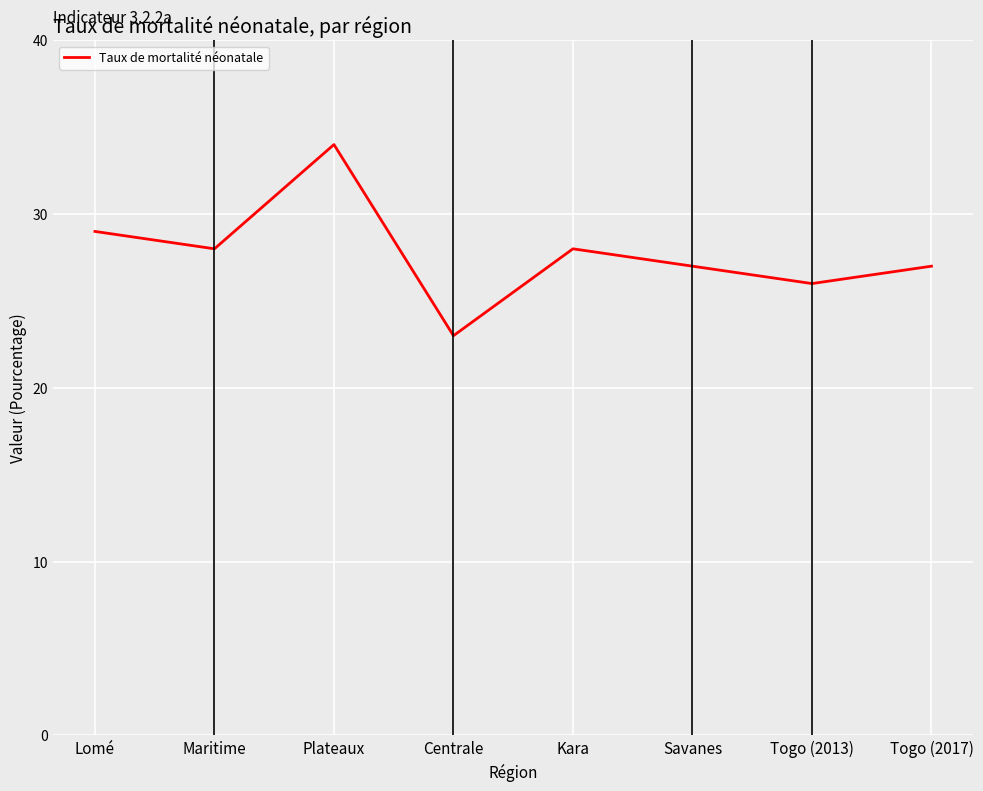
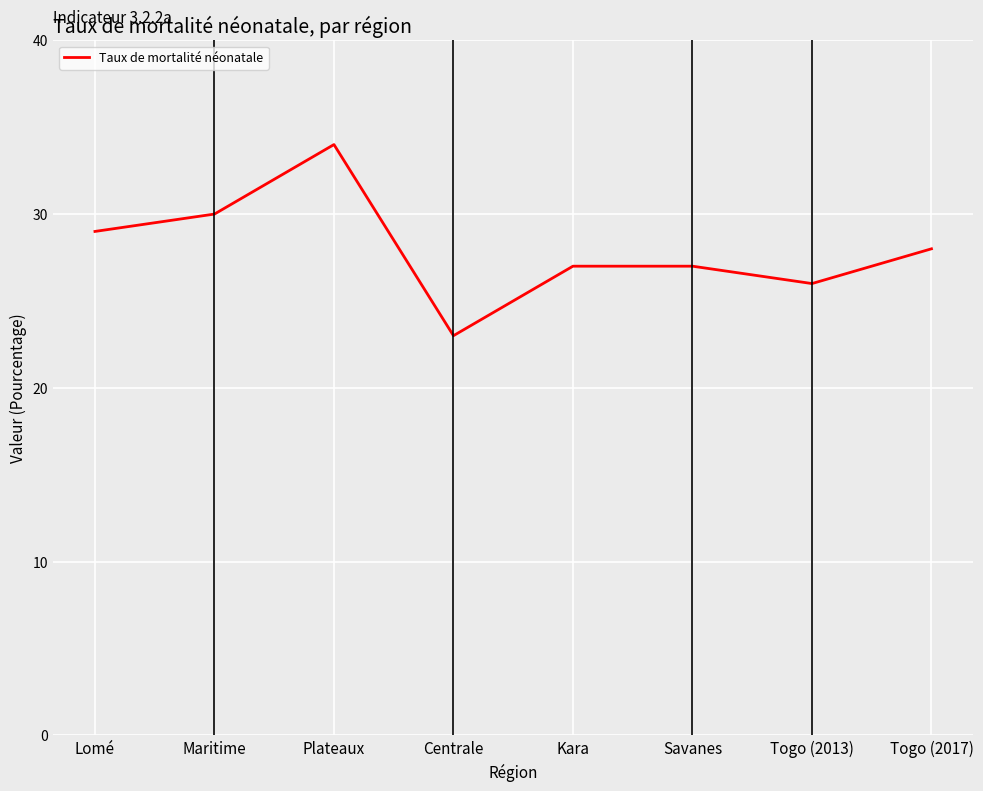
Maritime: 28 -> 30
Kara: 28 -> 27
Togo (2017): 27 -> 28
